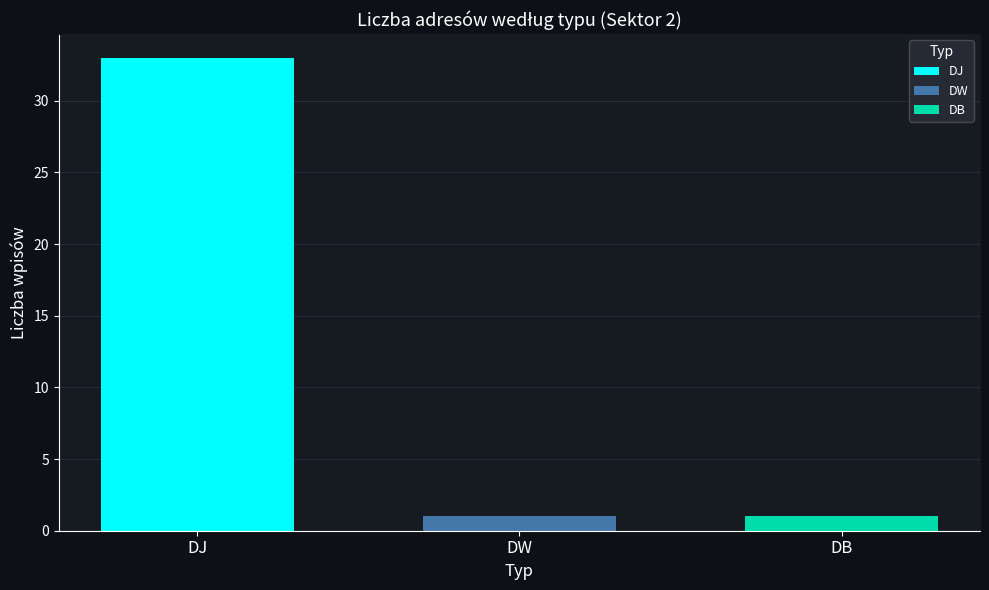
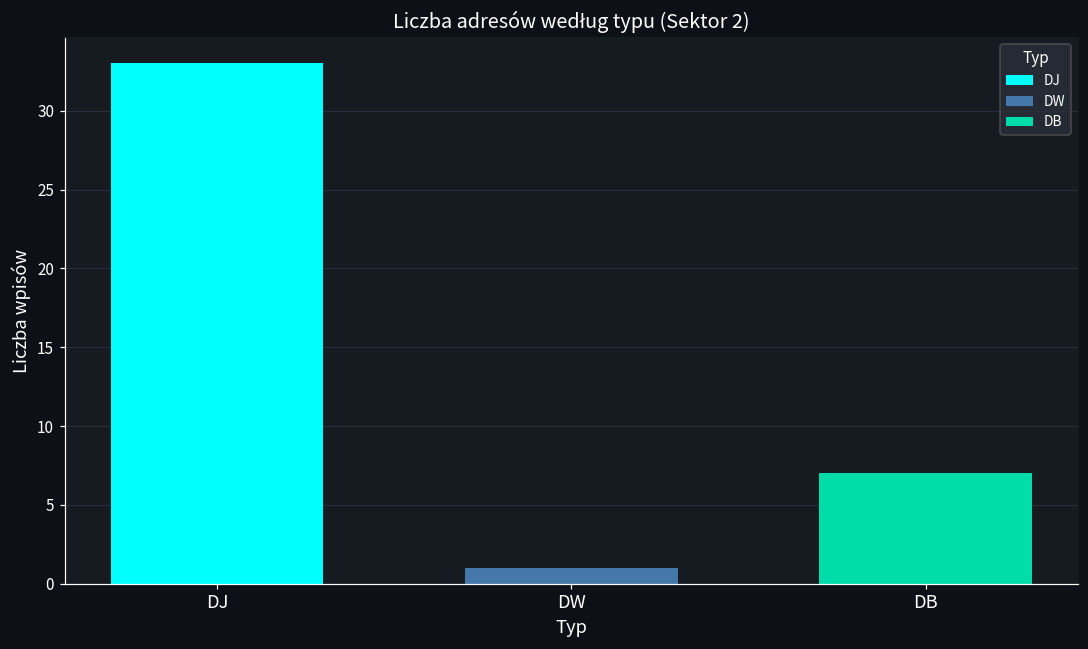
DB: 1 -> 7
